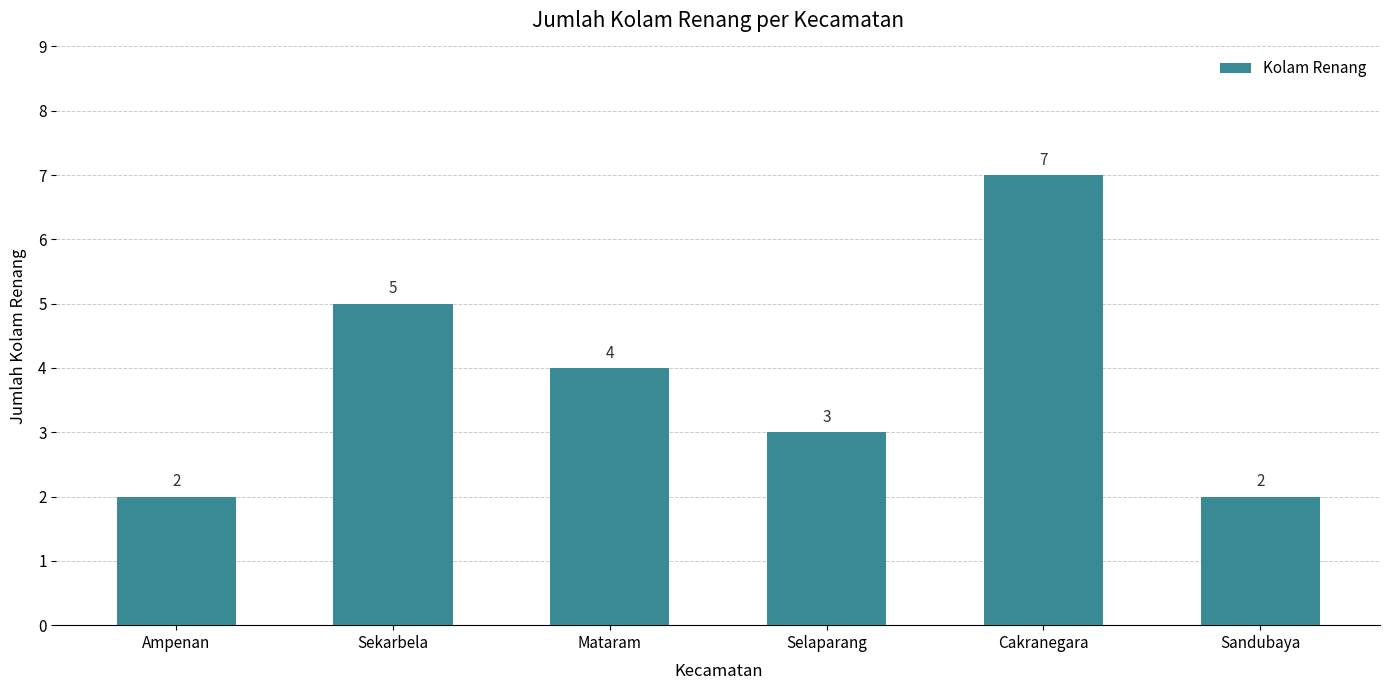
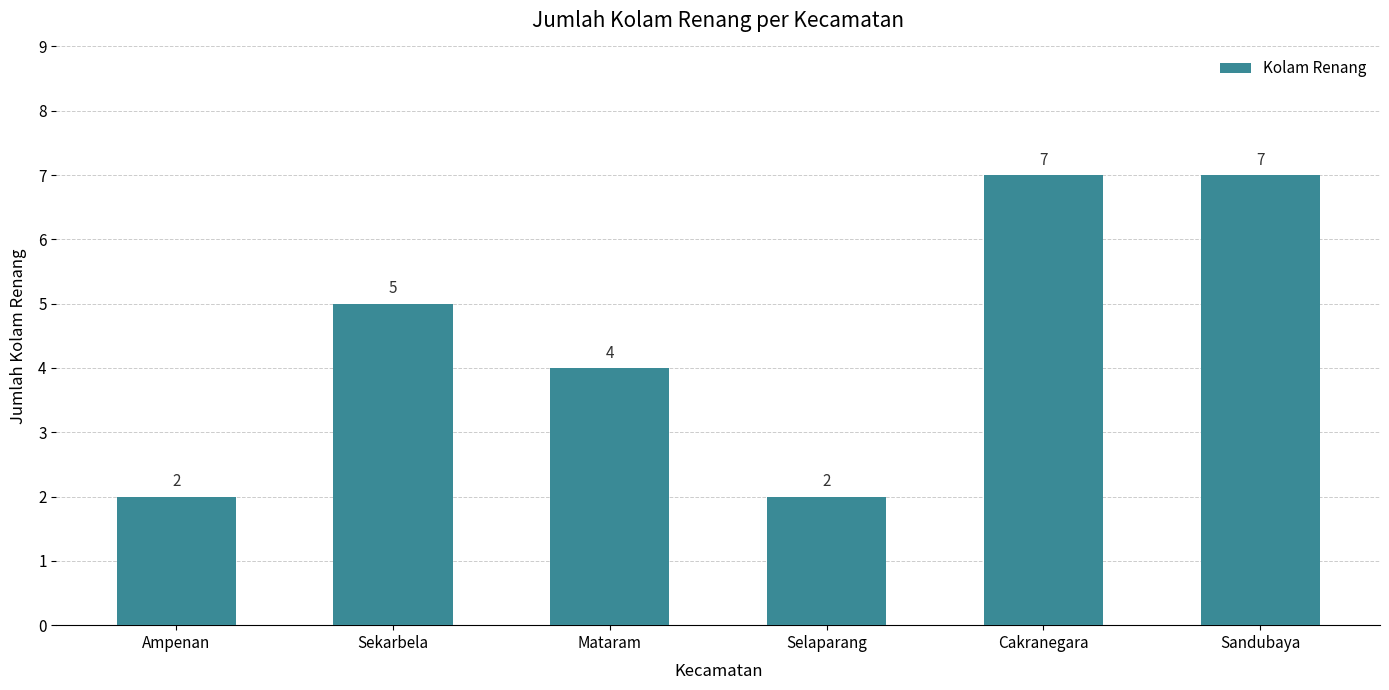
Selaparang: 3 -> 2
Sandubaya: 2 -> 7
